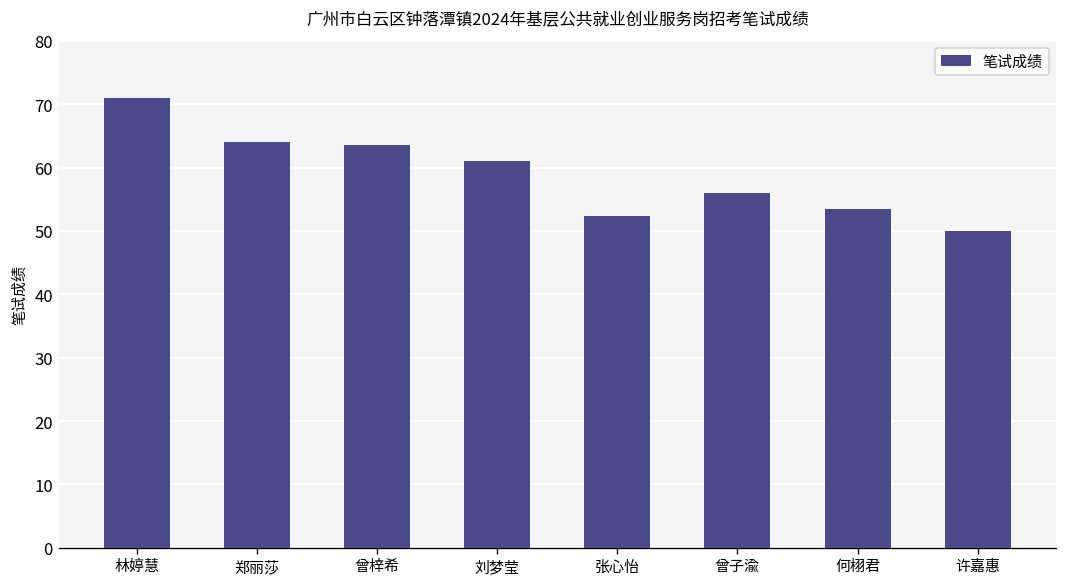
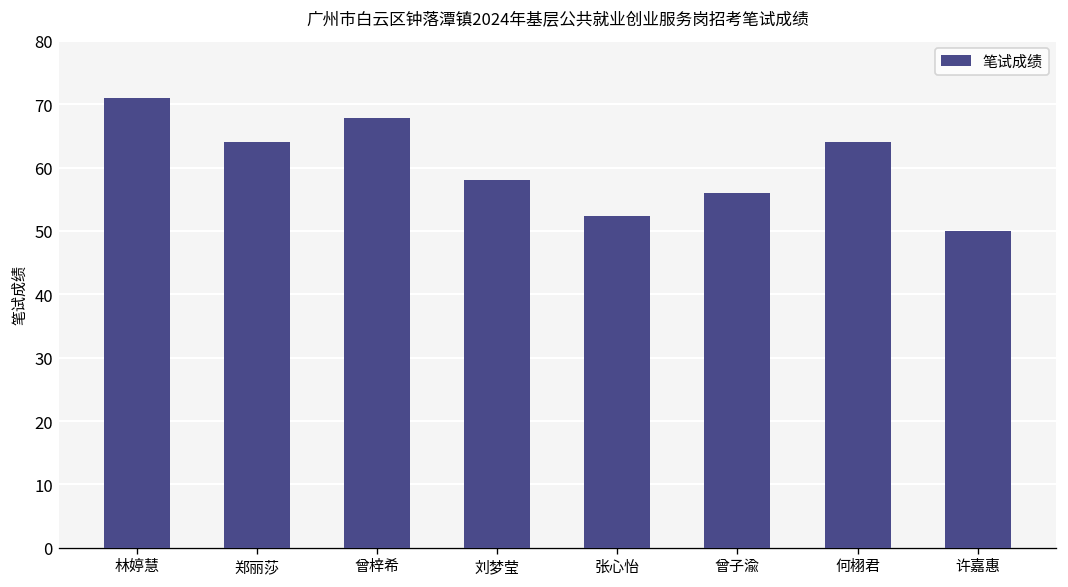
曾梓希: 64 -> 68
刘梦莹: 61 -> 58
何栩君: 54 -> 64
